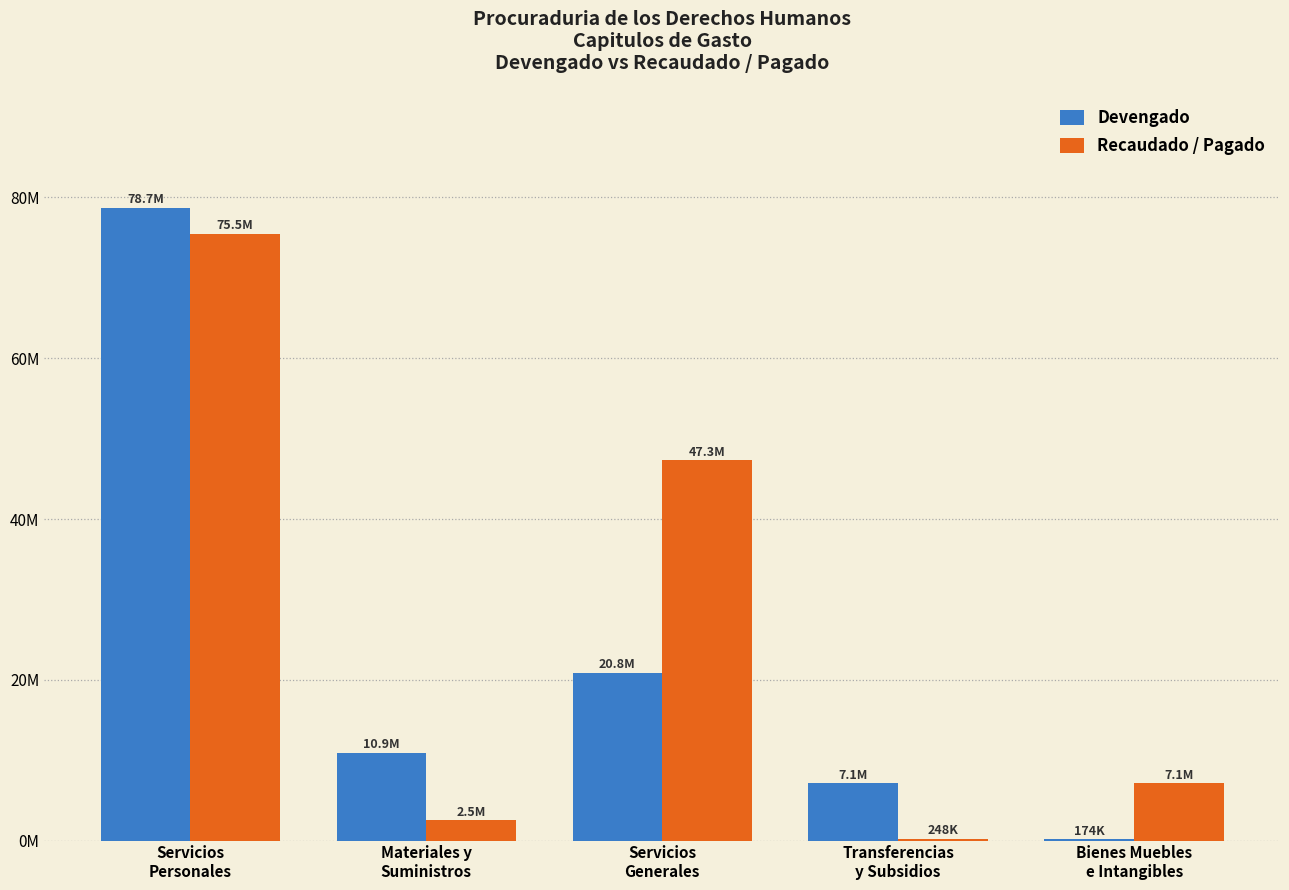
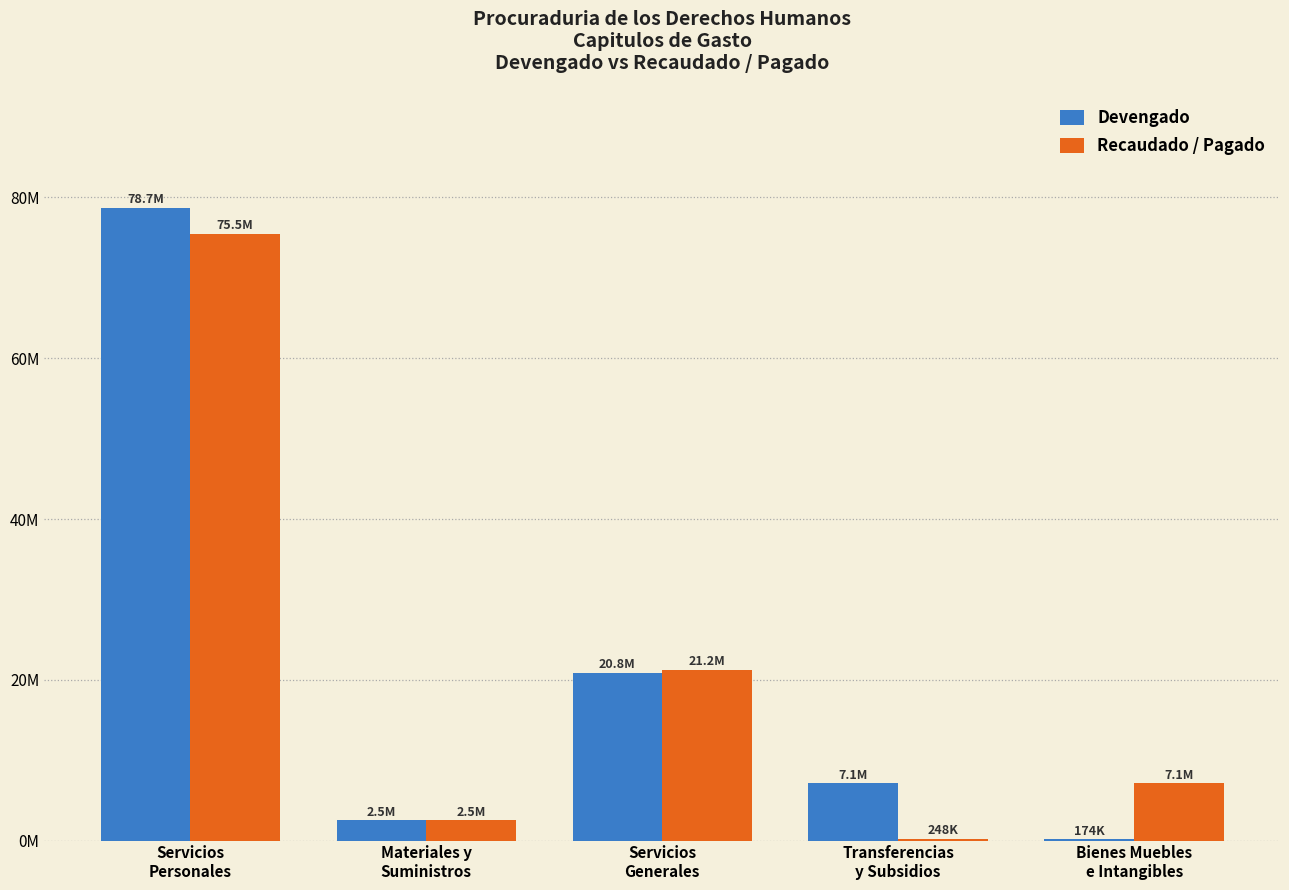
Devengado, Materiales y Suministros: 10.9M -> 2.5M
Recaudado / Pagado, Servicios Generales: 47.3M -> 21.2M
